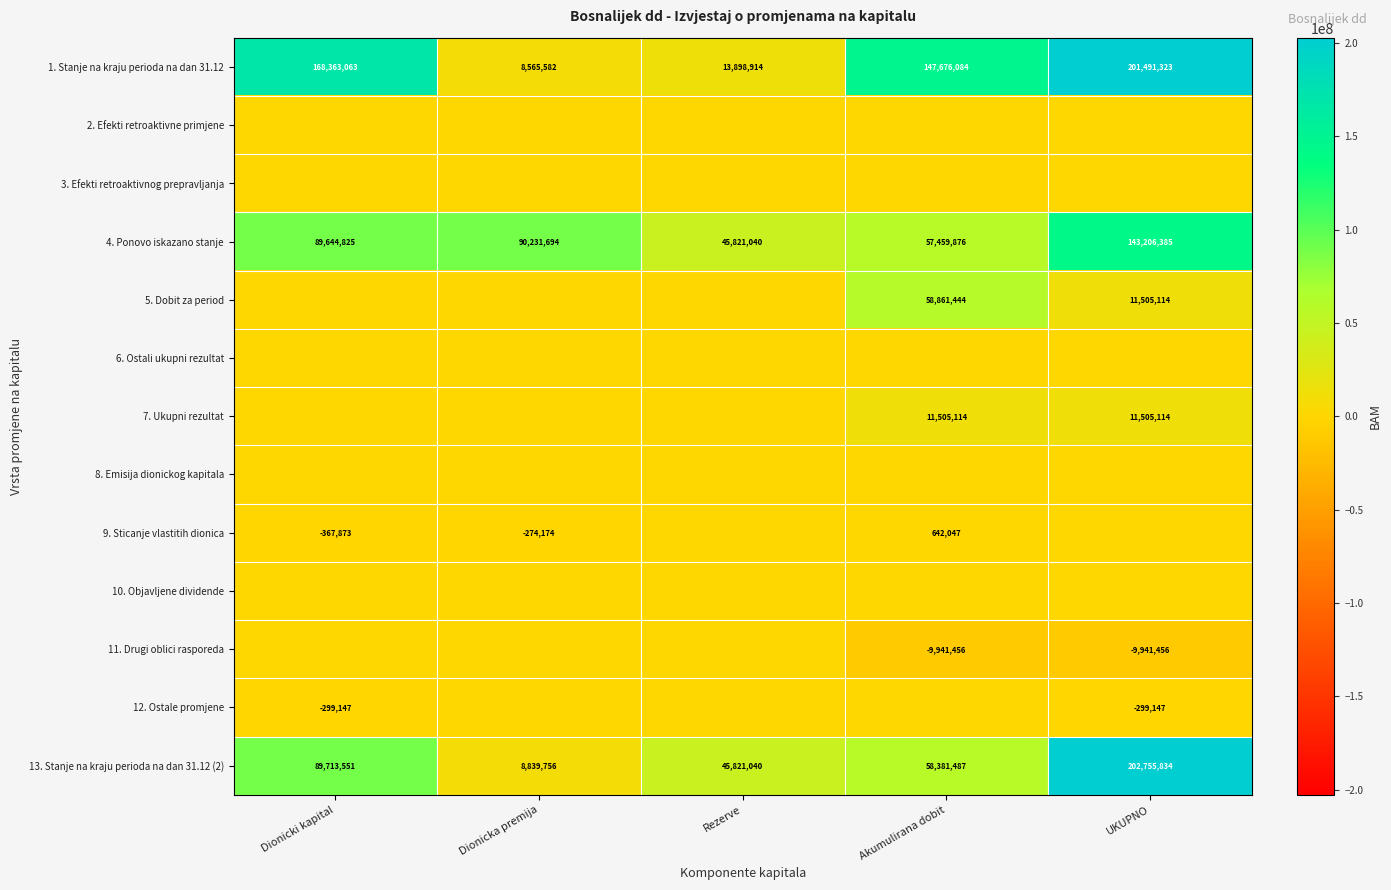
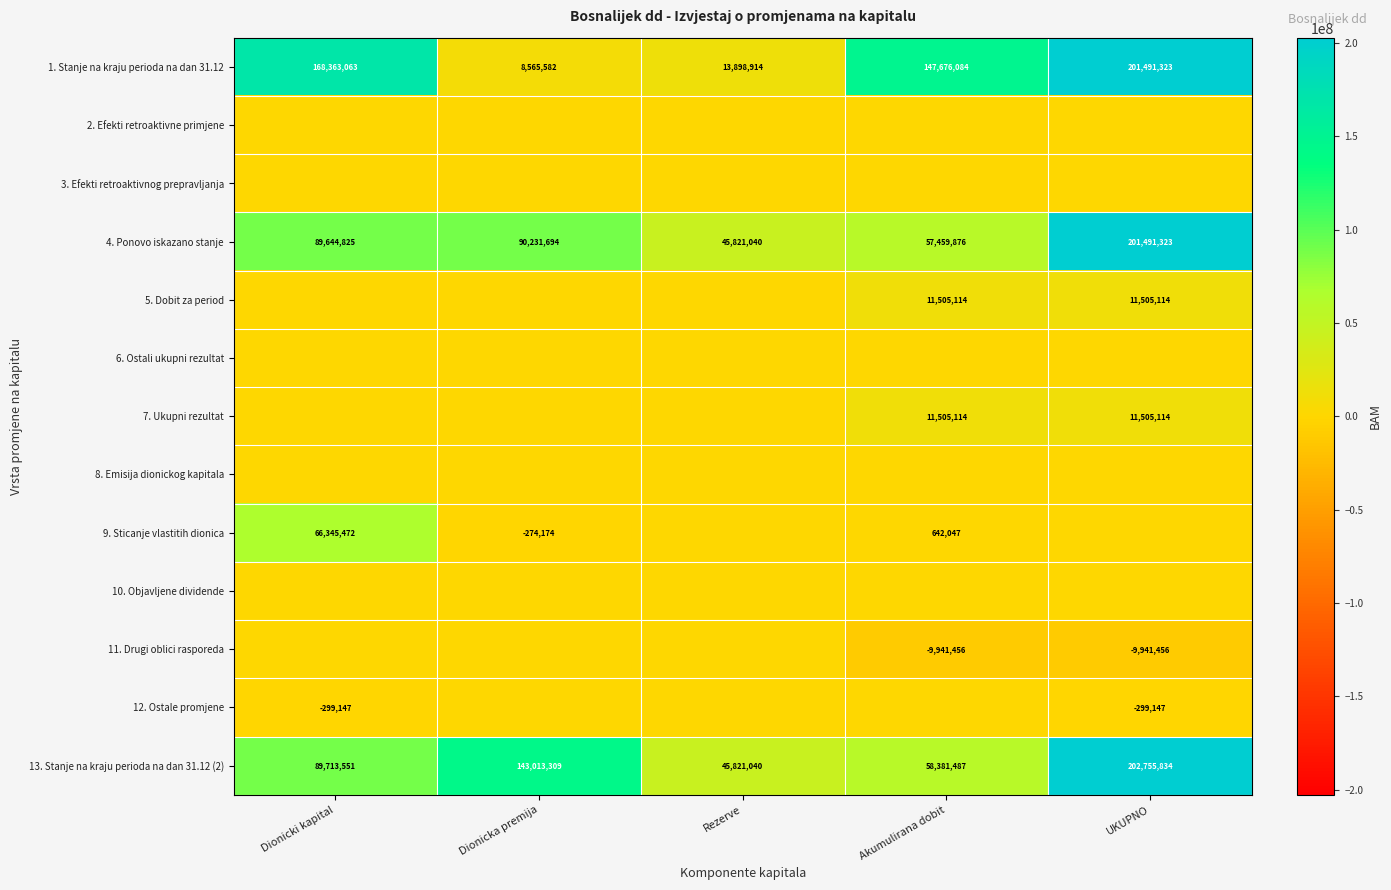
4. Ponovo iskazano stanje, UKUPNO: 143,206,385 -> 201,491,323
5. Dobit za period, Akumulirana dobit: 58,861,444 -> 11,505,114
9. Sticanje vlastitih dionica, Dionicki kapital: -367,873 -> 66,345,472
13. Stanje na kraju perioda na dan 31.12 (2), Dionicka premija: 8,839,756 -> 143,013,309
